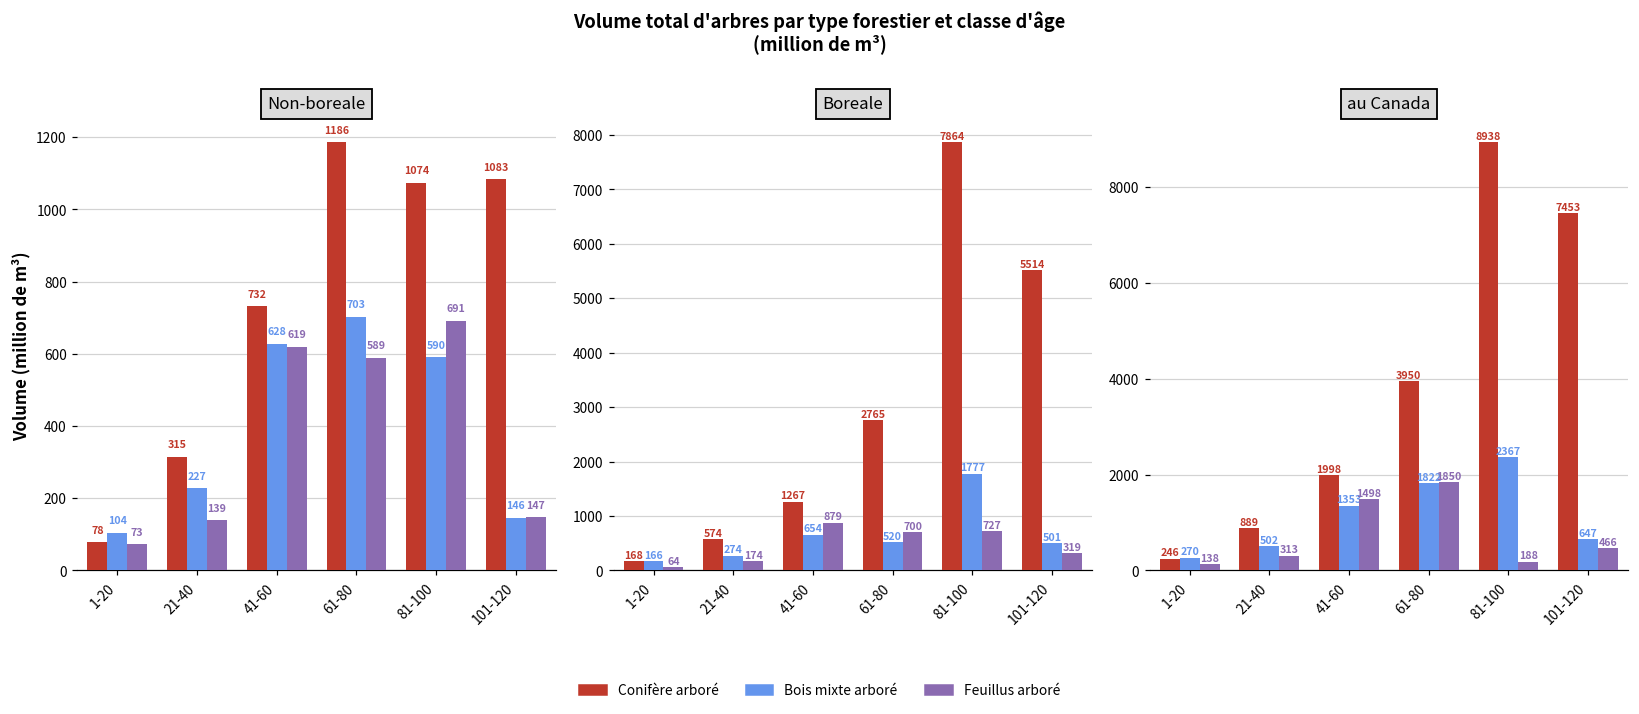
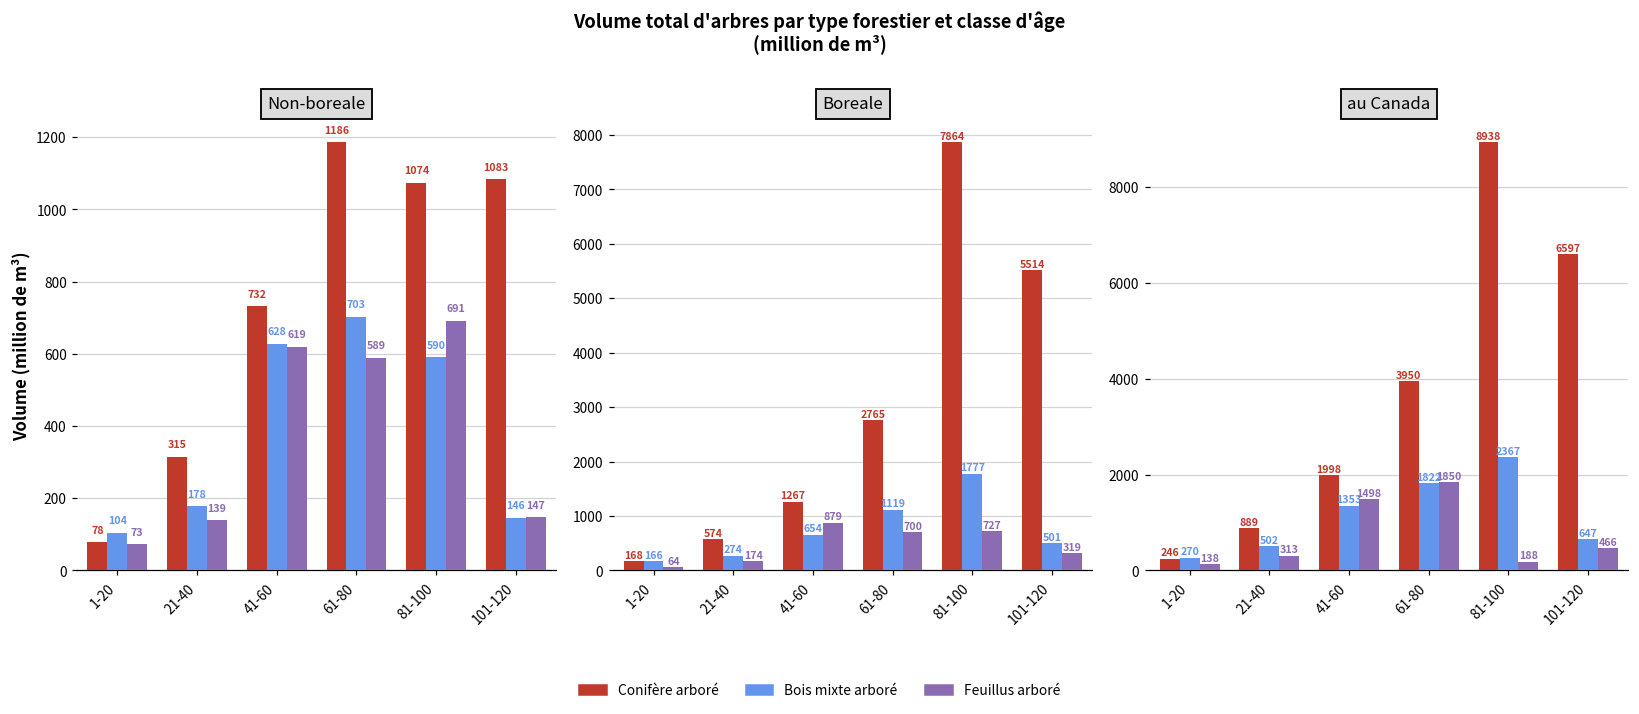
Non-boreale, Bois mixte arboré, 21-40: 227 -> 178
Boreale, Bois mixte arboré, 61-80: 520 -> 1119
au Canada, Conifère arboré, 101-120: 7453 -> 6597
